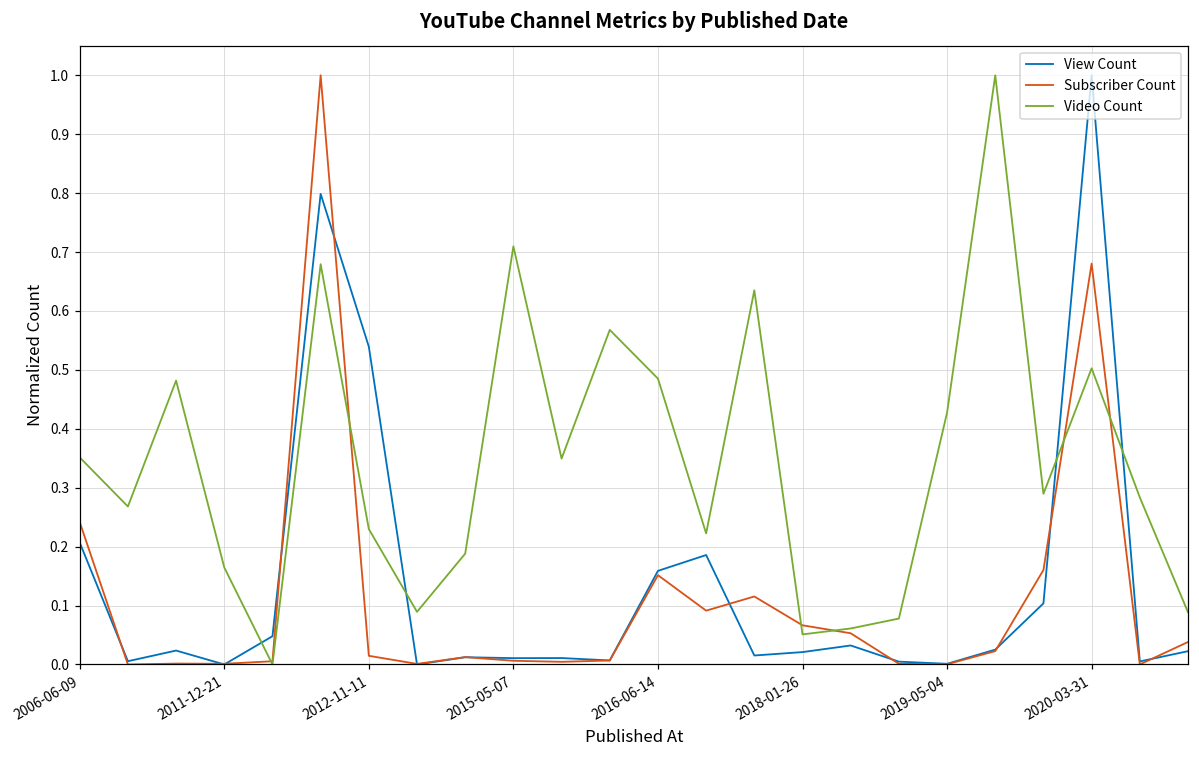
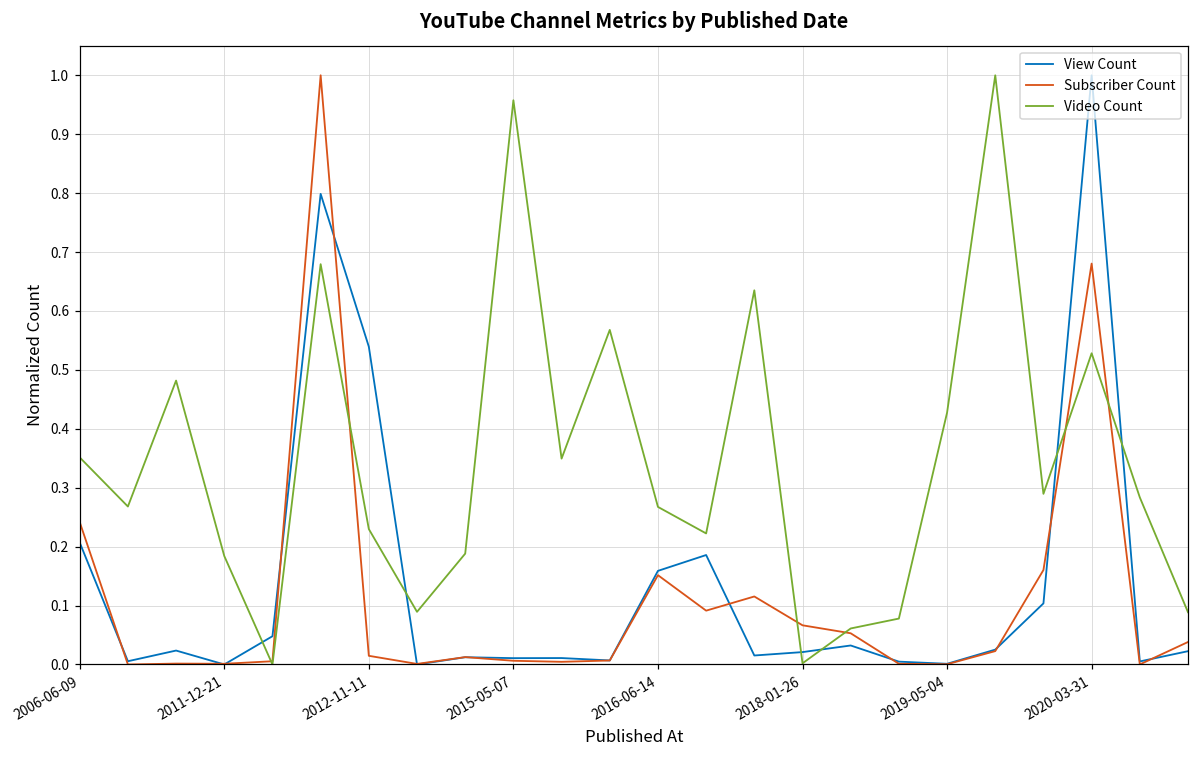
Video Count, 2011-12-21: 0.16 -> 0.18
Video Count, 2015-05-07: 0.71 -> 0.96
Video Count, 2016-06-14: 0.49 -> 0.27
Video Count, 2018-01-26: 0.05 -> 0.00
Video Count, 2020-03-31: 0.50 -> 0.53
